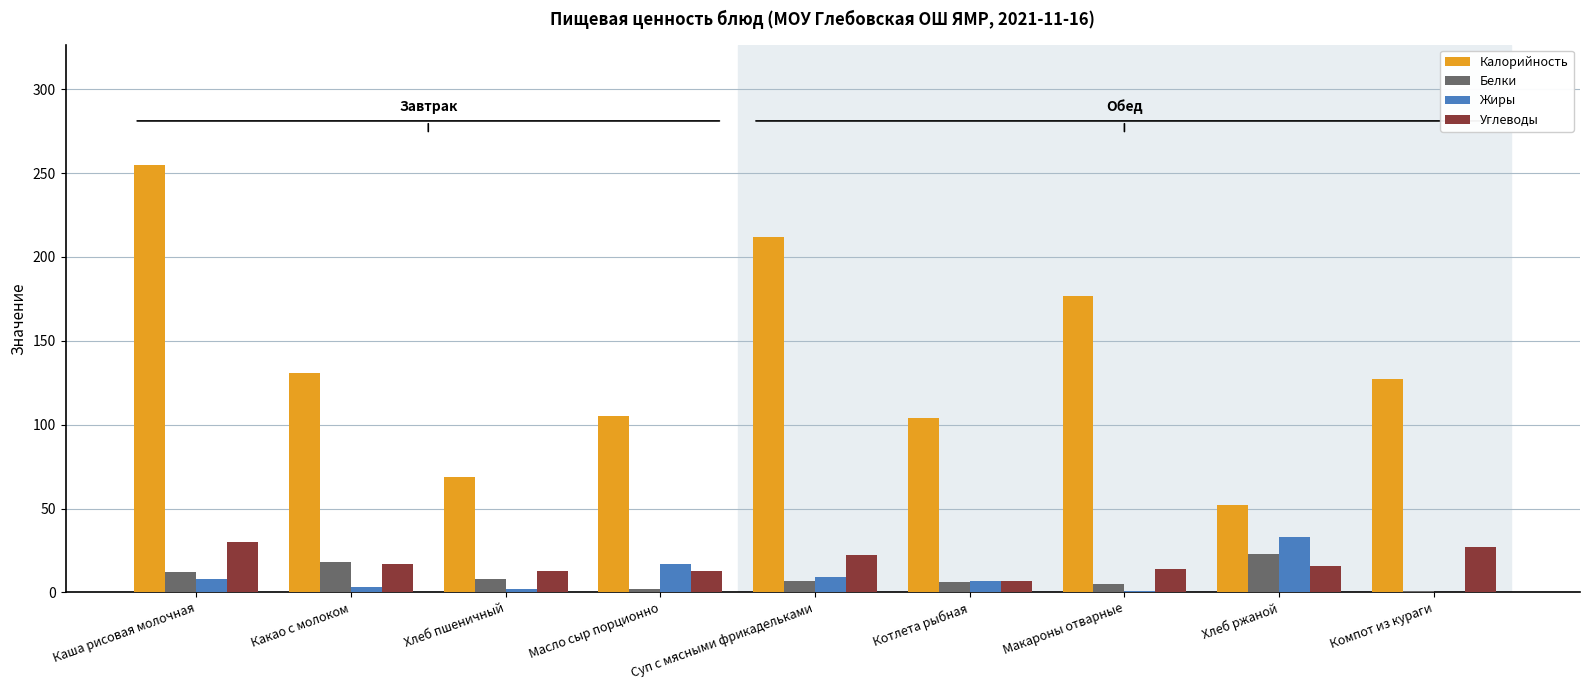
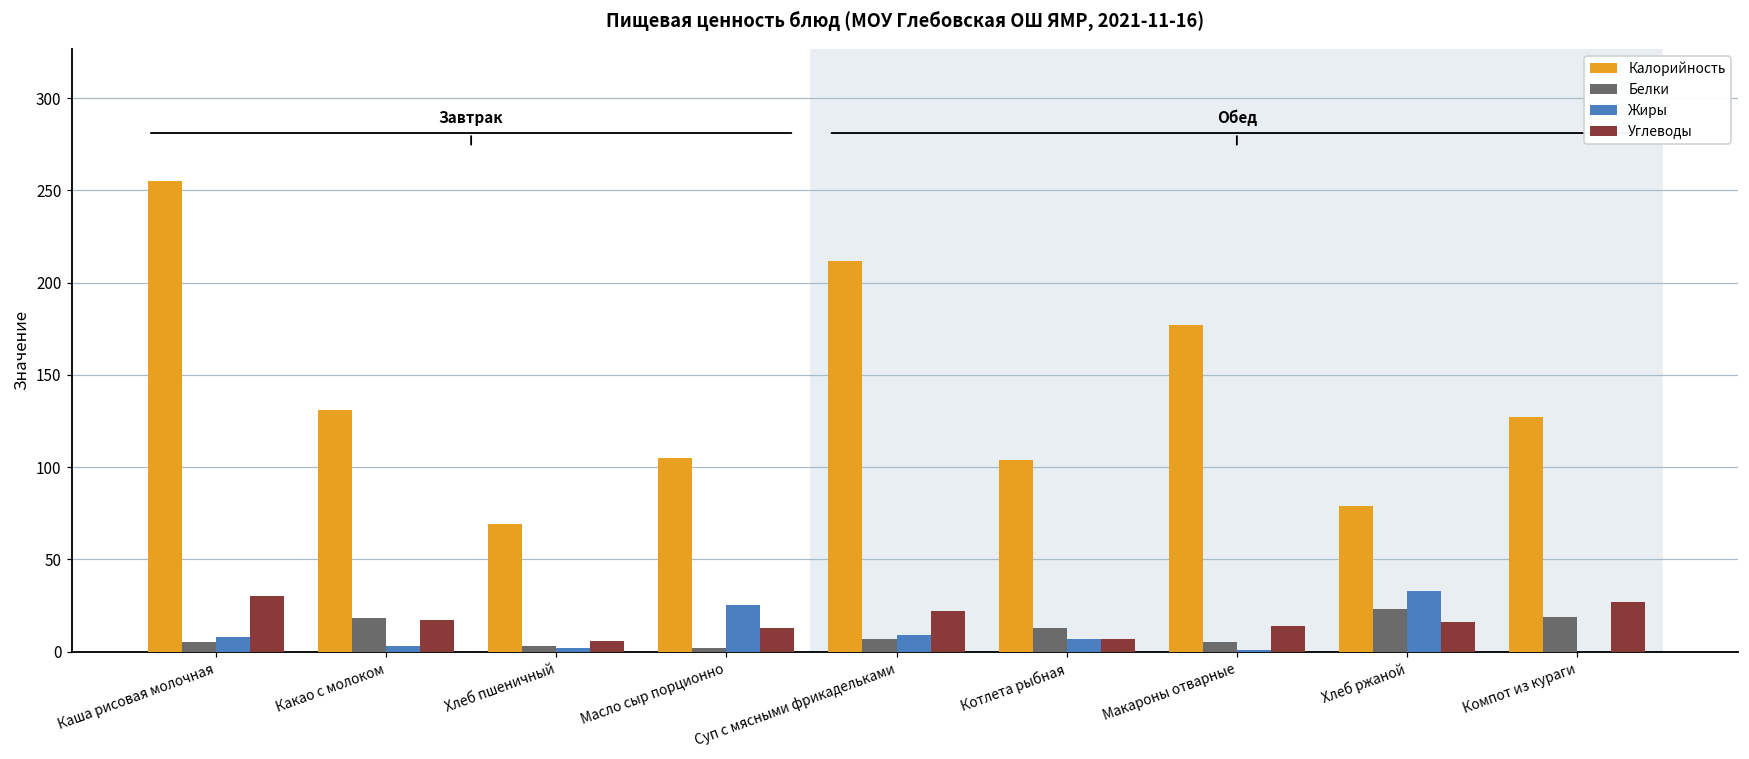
Белки, Каша рисовая молочная: 12 -> 5
Белки, Хлеб пшеничный: 8 -> 3
Углеводы, Хлеб пшеничный: 13 -> 6
Жиры, Масло сыр порционно: 17 -> 25
Белки, Котлета рыбная: 6 -> 13
Калорийность, Хлеб ржаной: 52 -> 79
Белки, Компот из кураги: 1 -> 19
